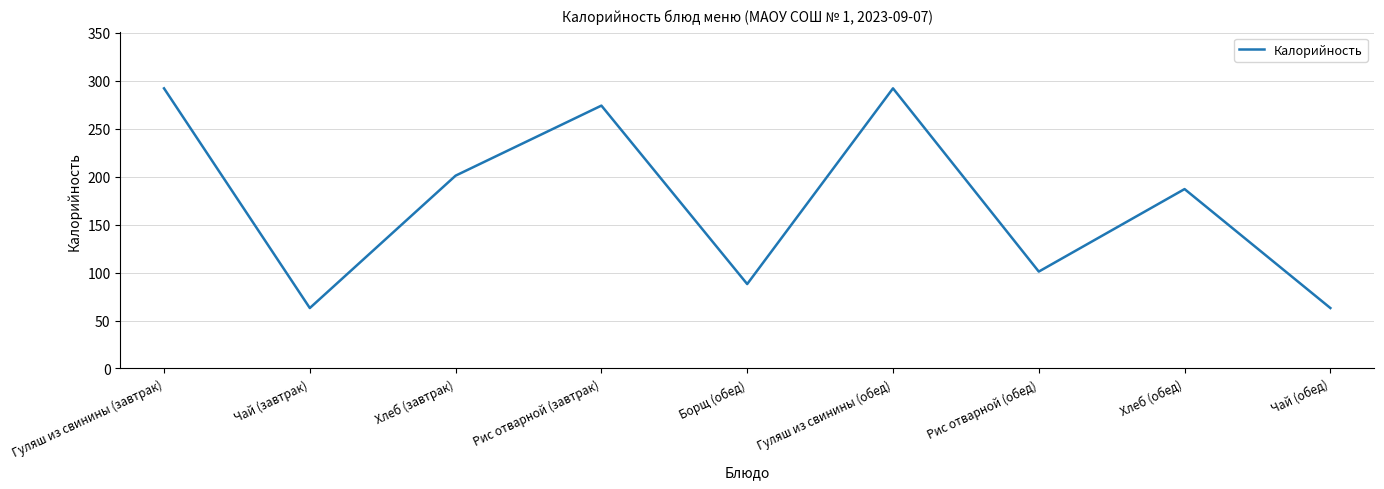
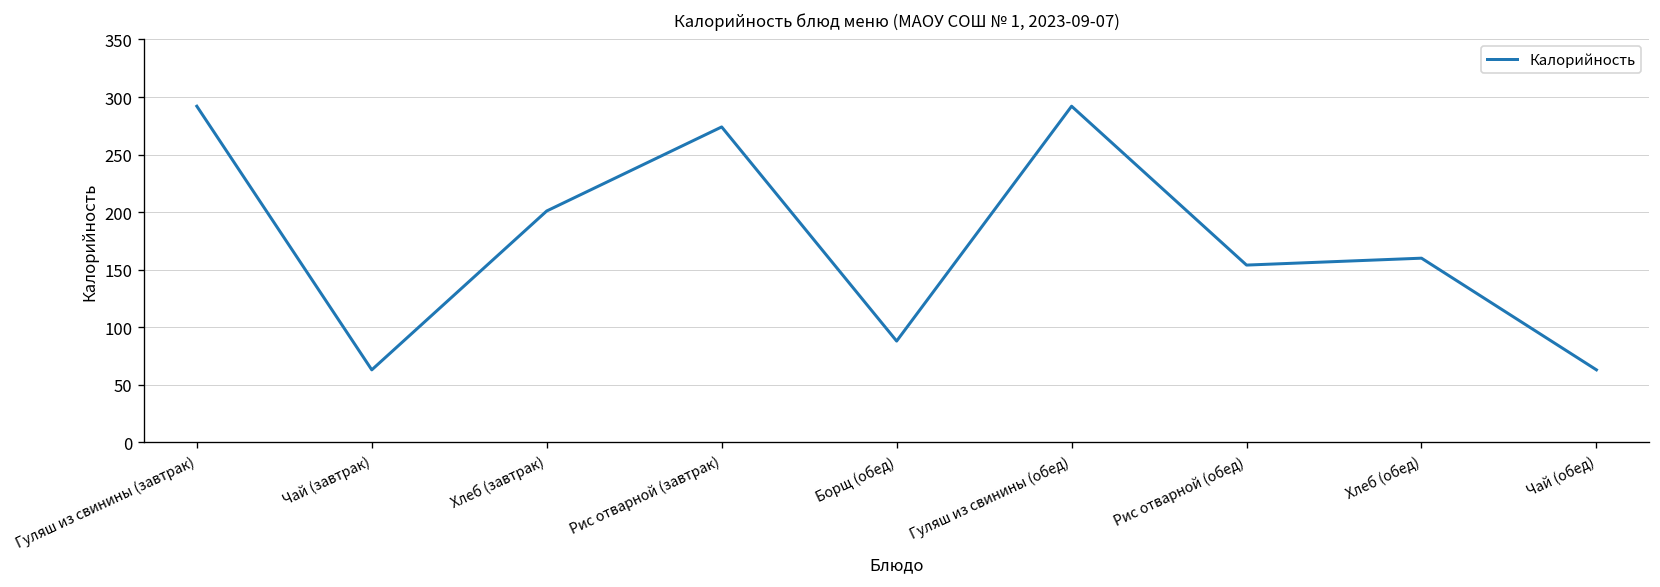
Рис отварной (обед): 100 -> 150
Хлеб (обед): 190 -> 160
